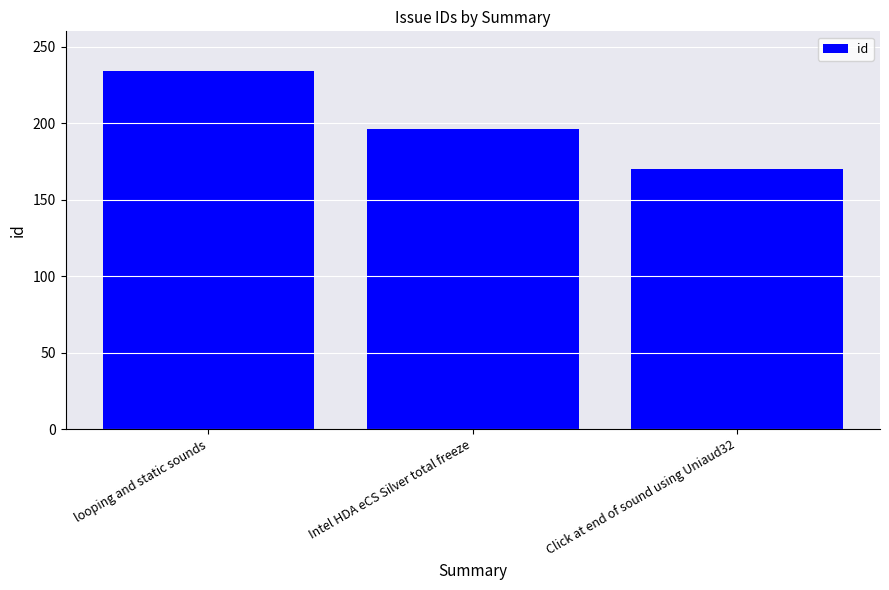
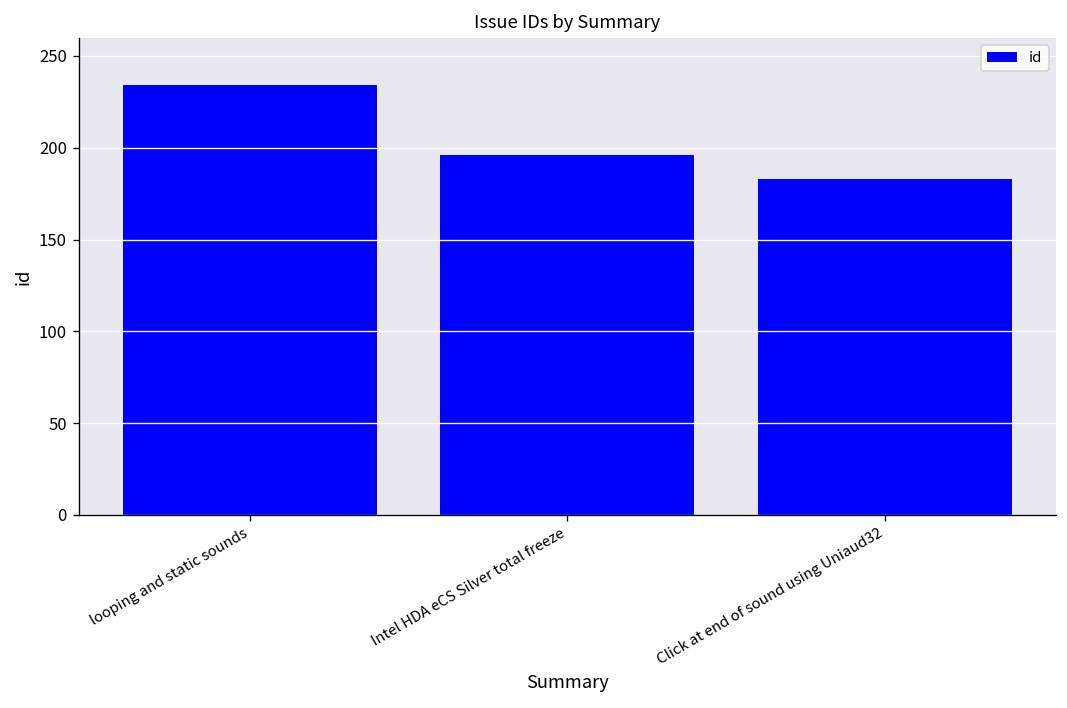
Click at end of sound using Uniaud32: 170 -> 183
